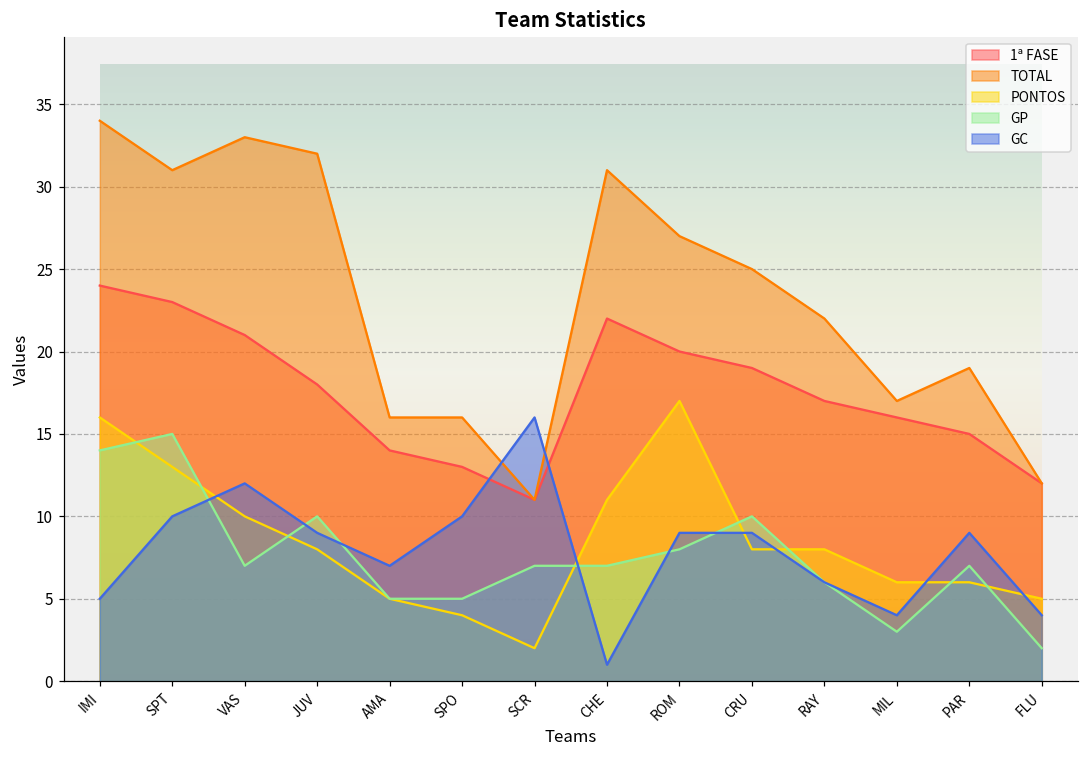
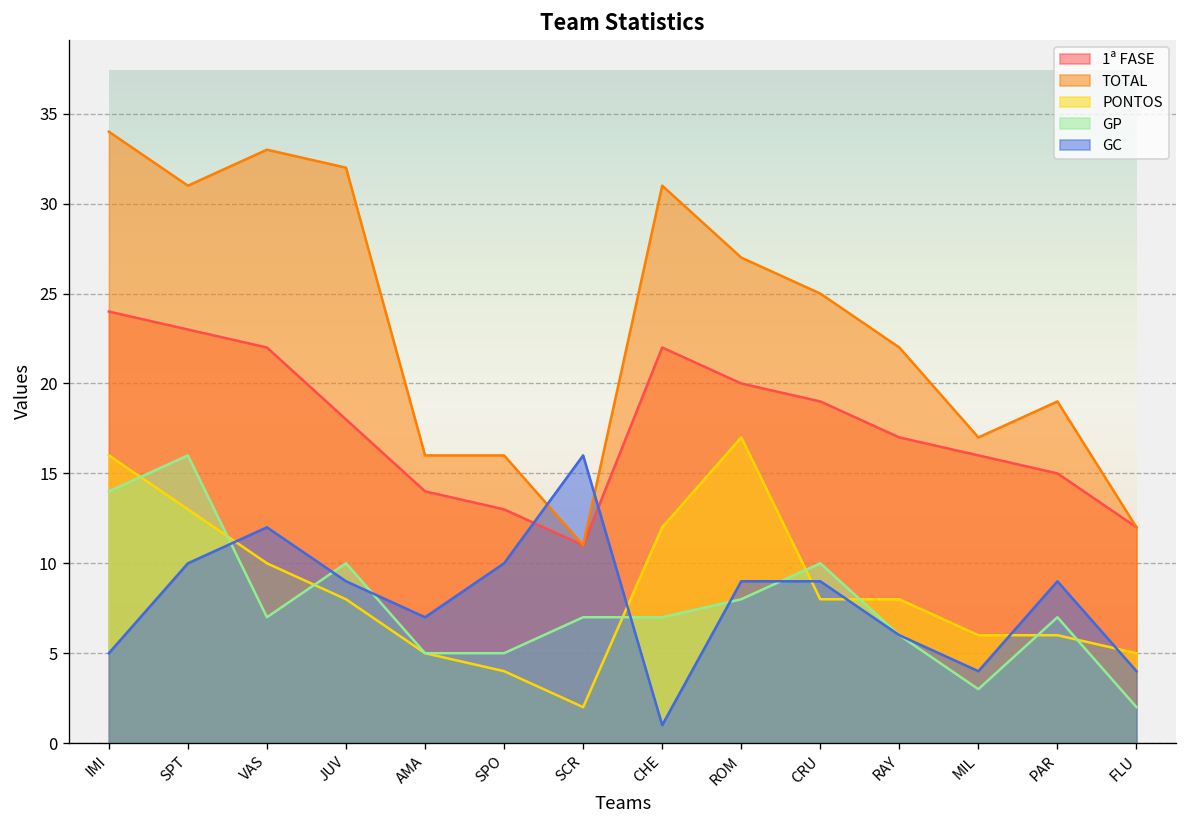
GP, SPT: 15 -> 16
1ª FASE, VAS: 21 -> 22
PONTOS, CHE: 11 -> 12
